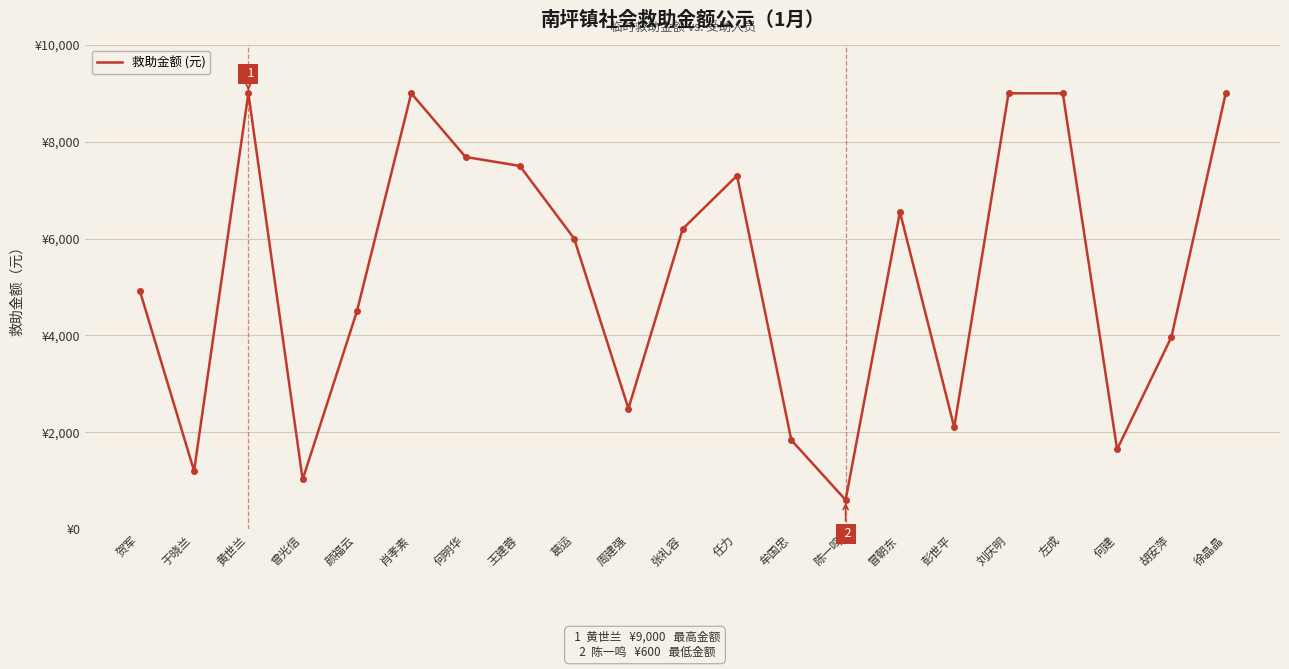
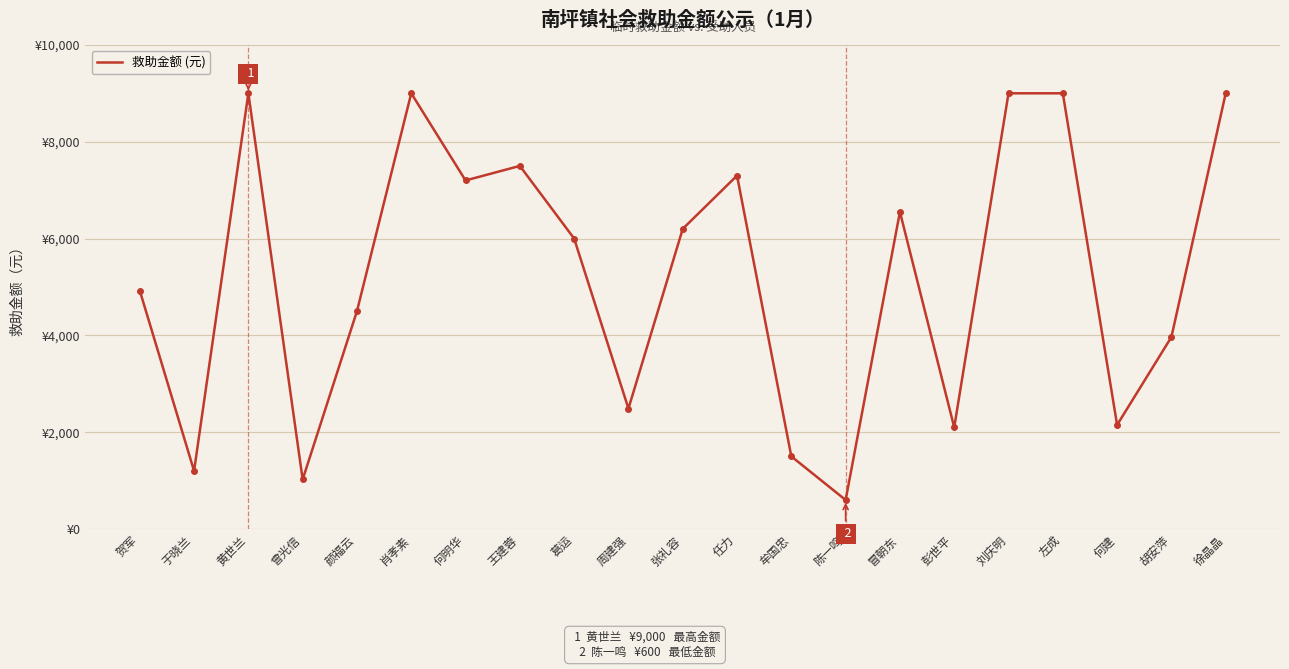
何明华: ¥7,700 -> ¥7,200
牟国忠: ¥1,800 -> ¥1,500
何建: ¥1,600 -> ¥2,200
